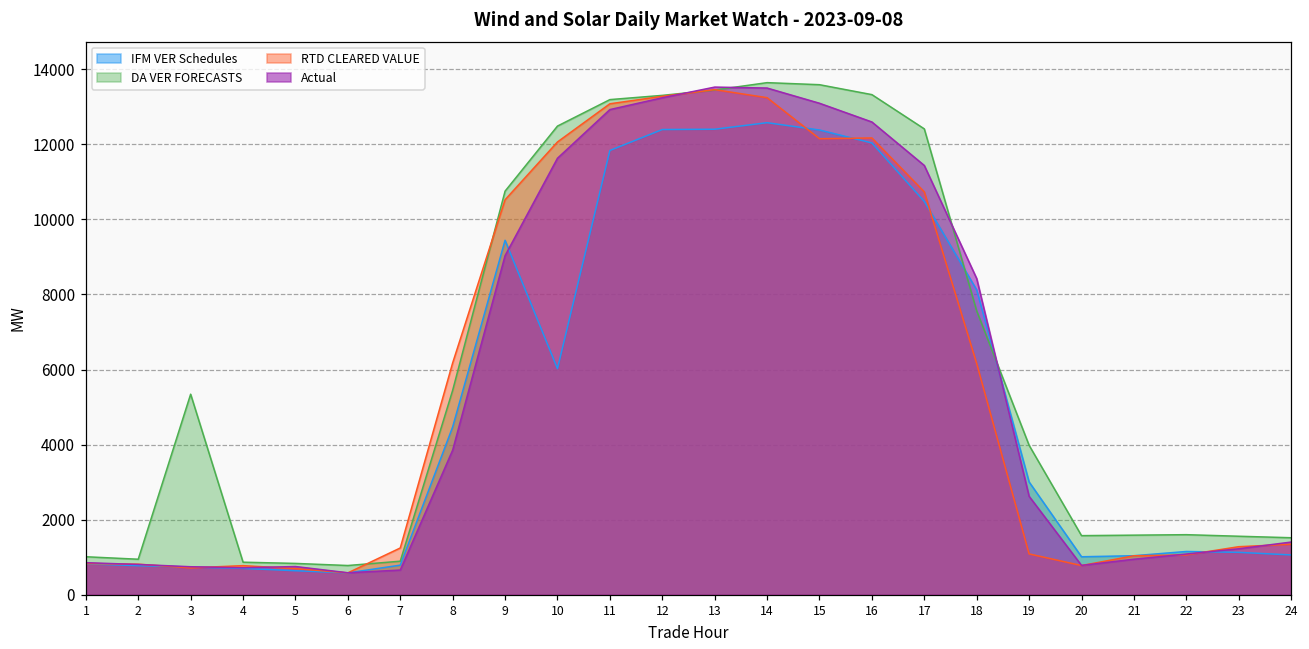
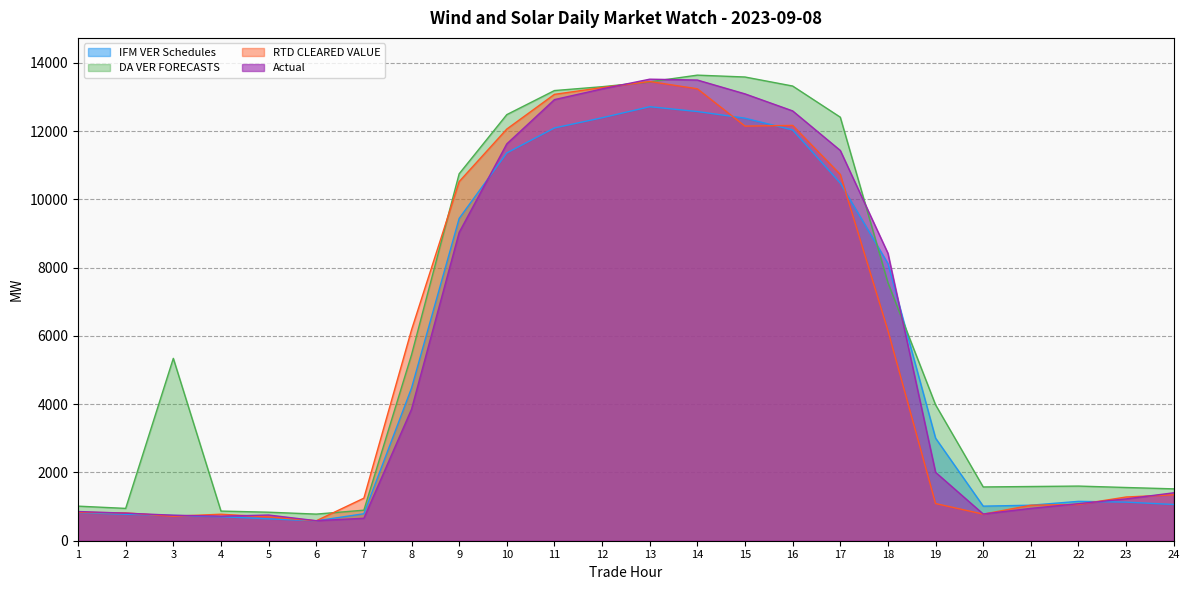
IFM VER Schedules, 10: 6000 -> 11400
IFM VER Schedules, 11: 11800 -> 12100
IFM VER Schedules, 13: 12400 -> 12700
Actual, 19: 2600 -> 2000
